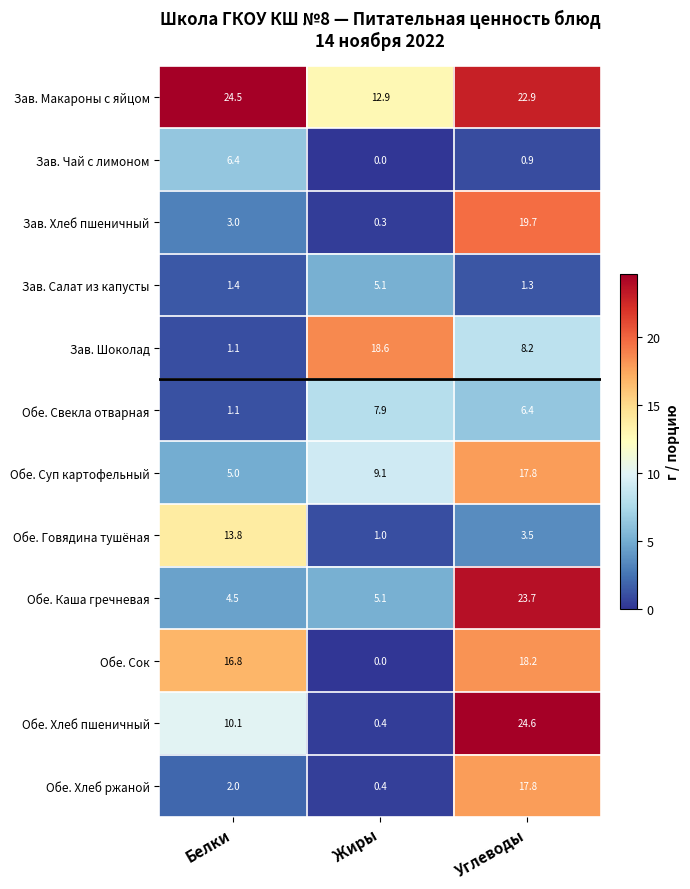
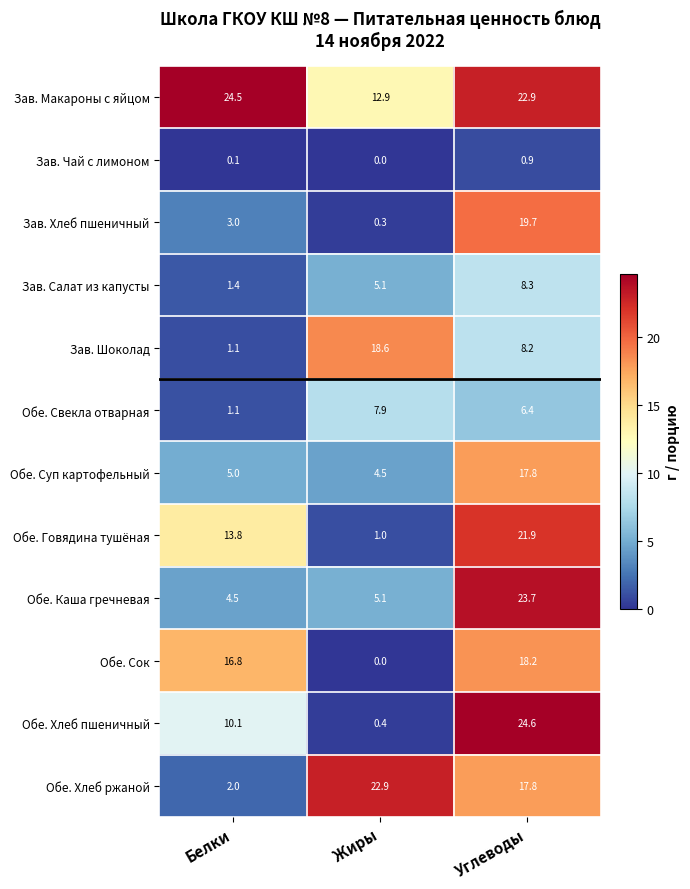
Зав. Чай с лимоном, Белки: 6.4 -> 0.1
Зав. Салат из капусты, Углеводы: 1.3 -> 8.3
Обе. Суп картофельный, Жиры: 9.1 -> 4.5
Обе. Говядина тушёная, Углеводы: 3.5 -> 21.9
Обе. Хлеб ржаной, Жиры: 0.4 -> 22.9
